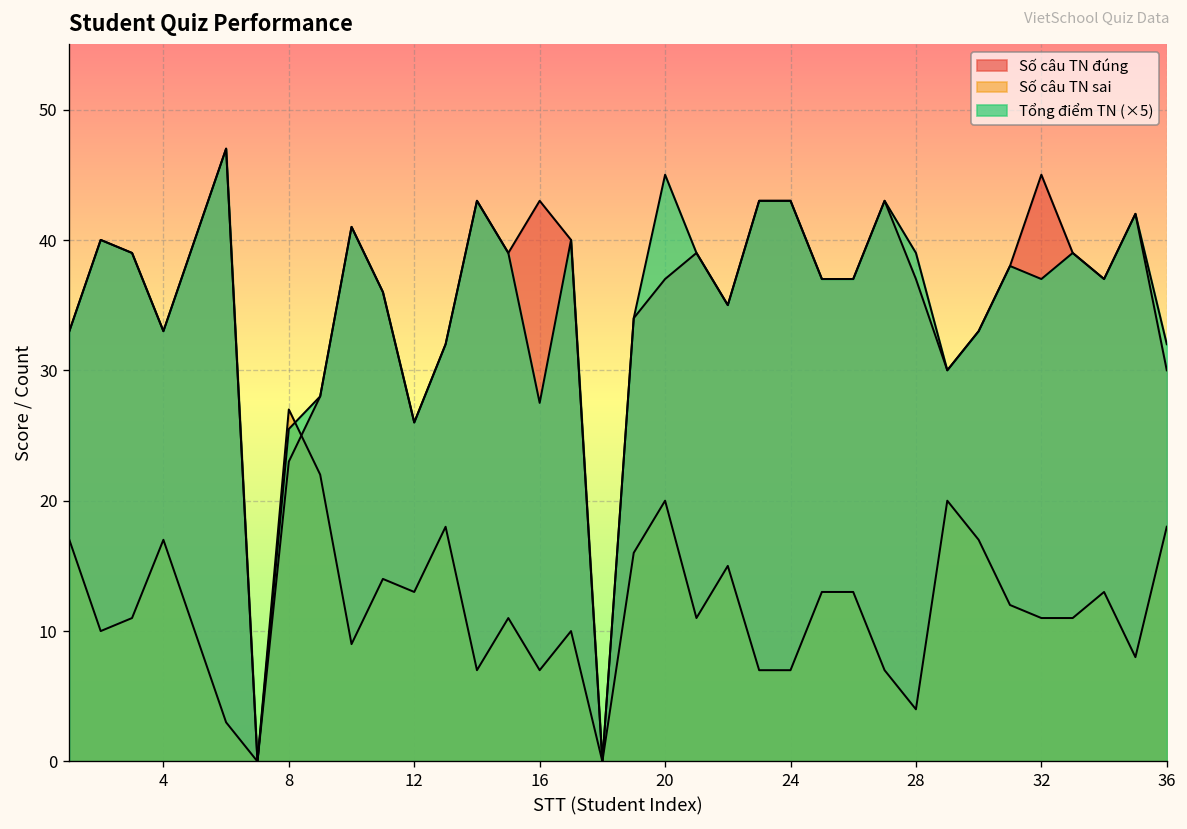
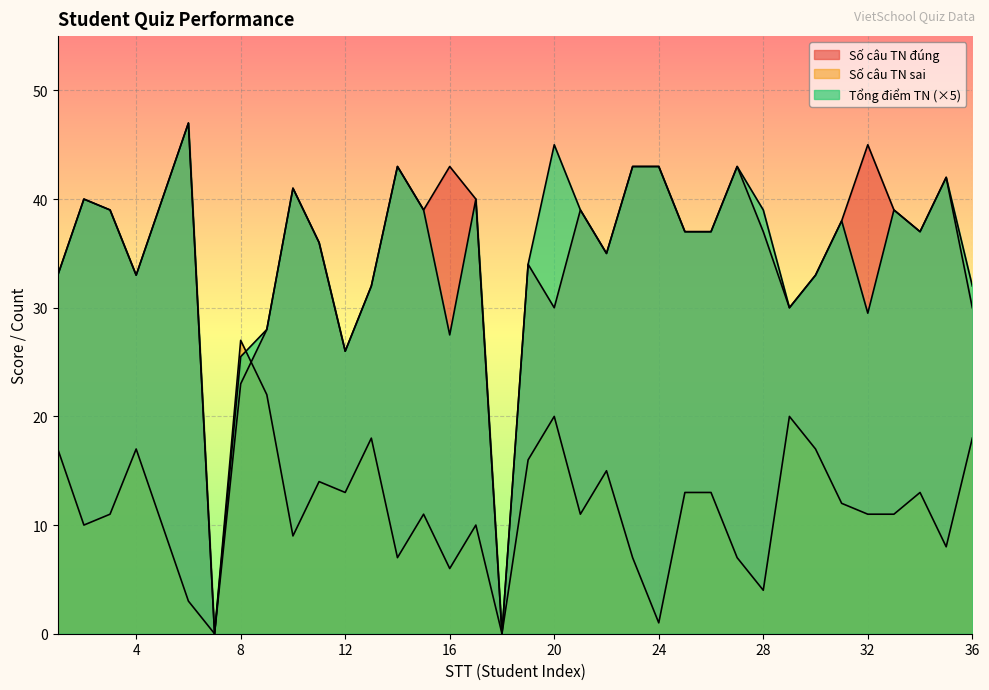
Số câu TN sai, 16: 7 -> 6
Số câu TN đúng, 20: 37 -> 30
Số câu TN sai, 24: 7 -> 1
Tổng điểm TN (×5), 32: 37.0 -> 29.5
